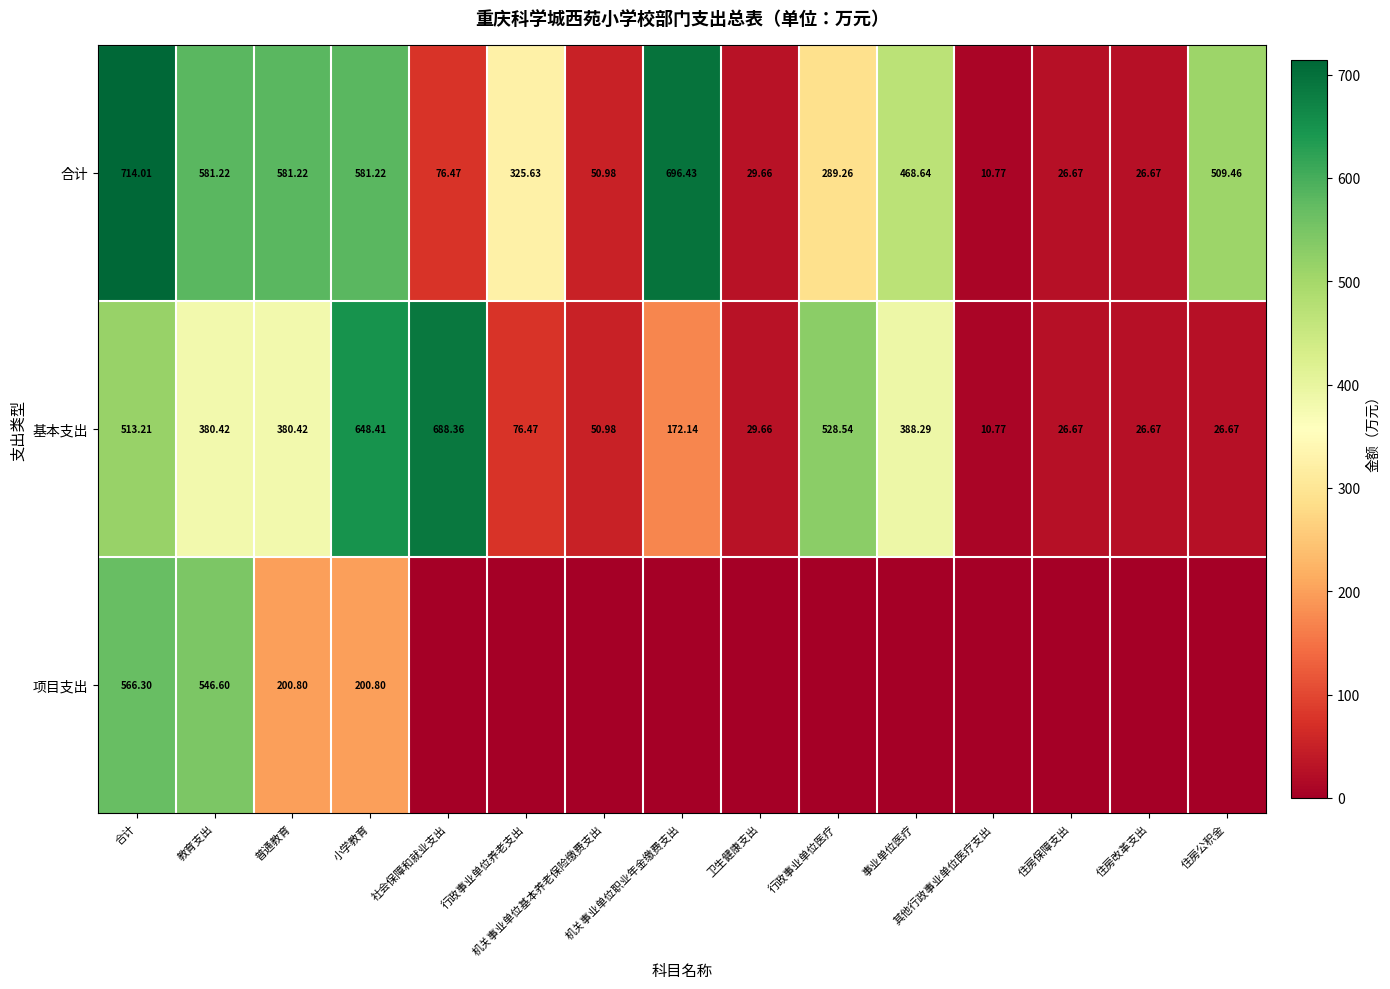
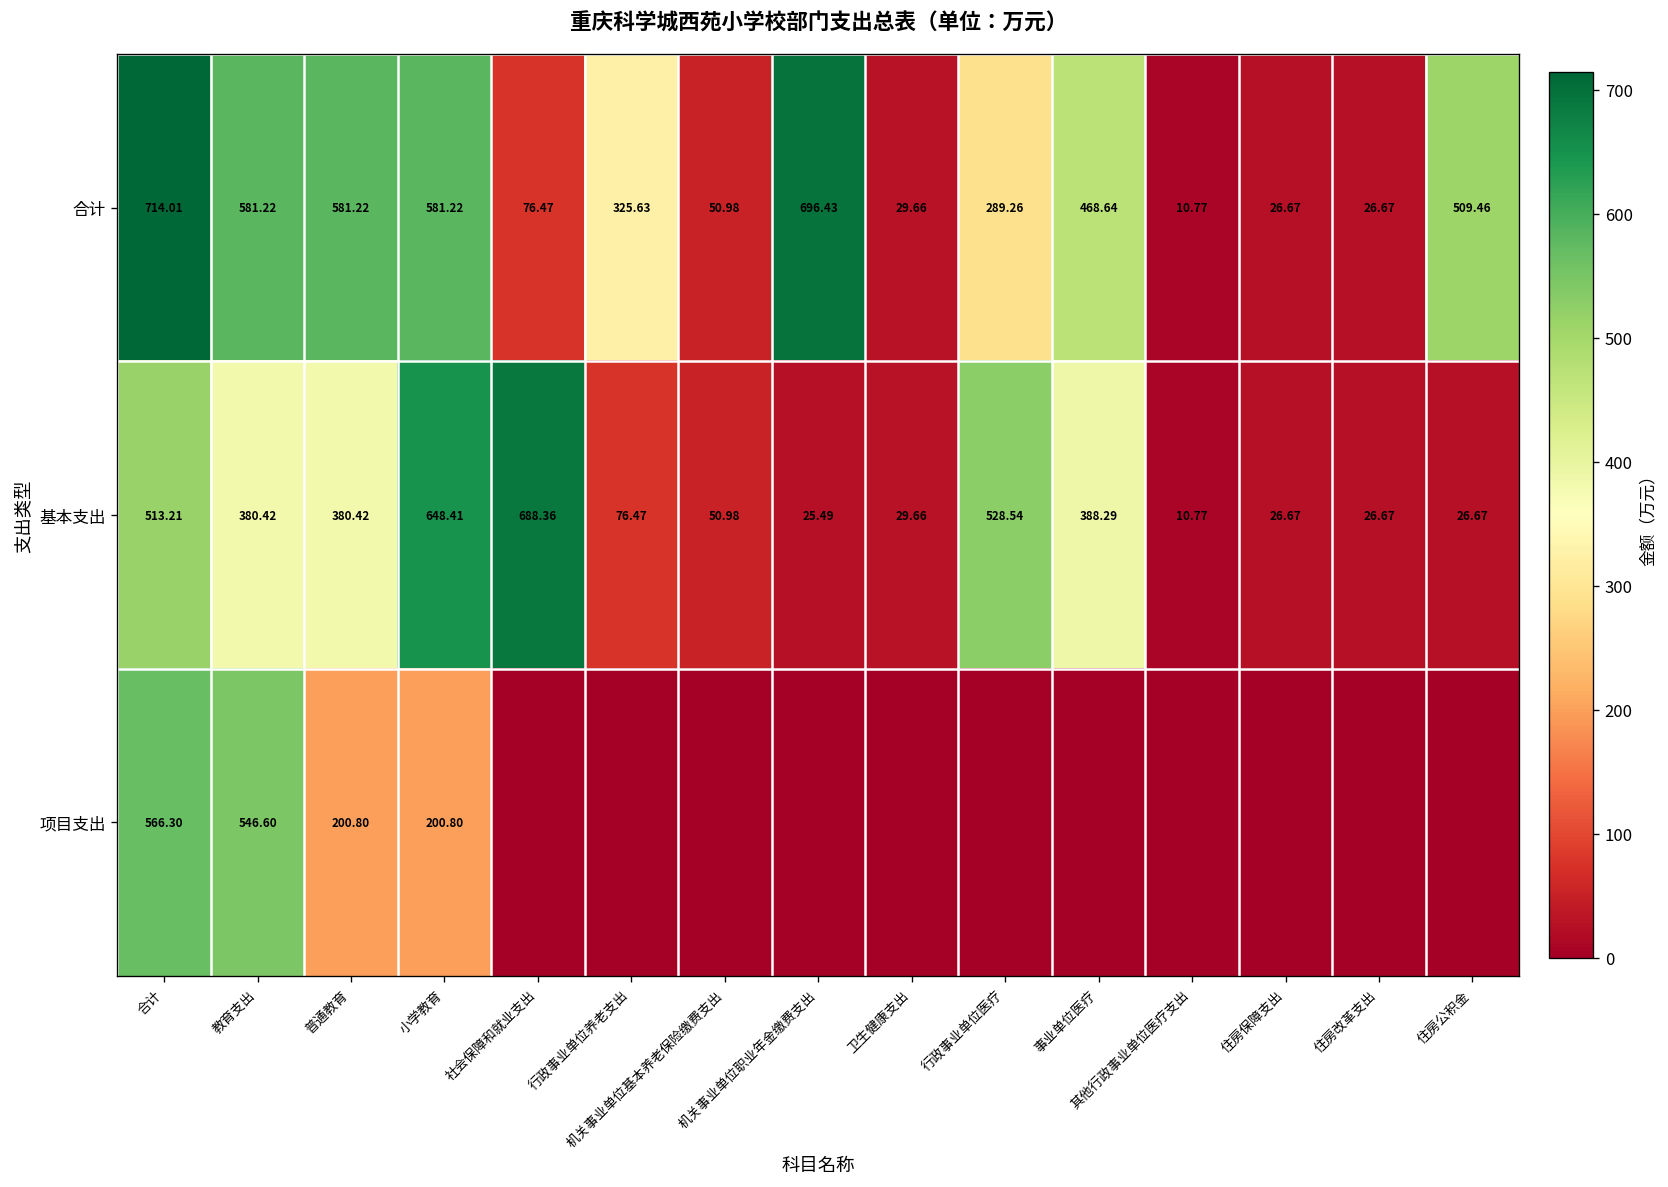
基本支出, 机关事业单位职业年金缴费支出: 172.14 -> 25.49
